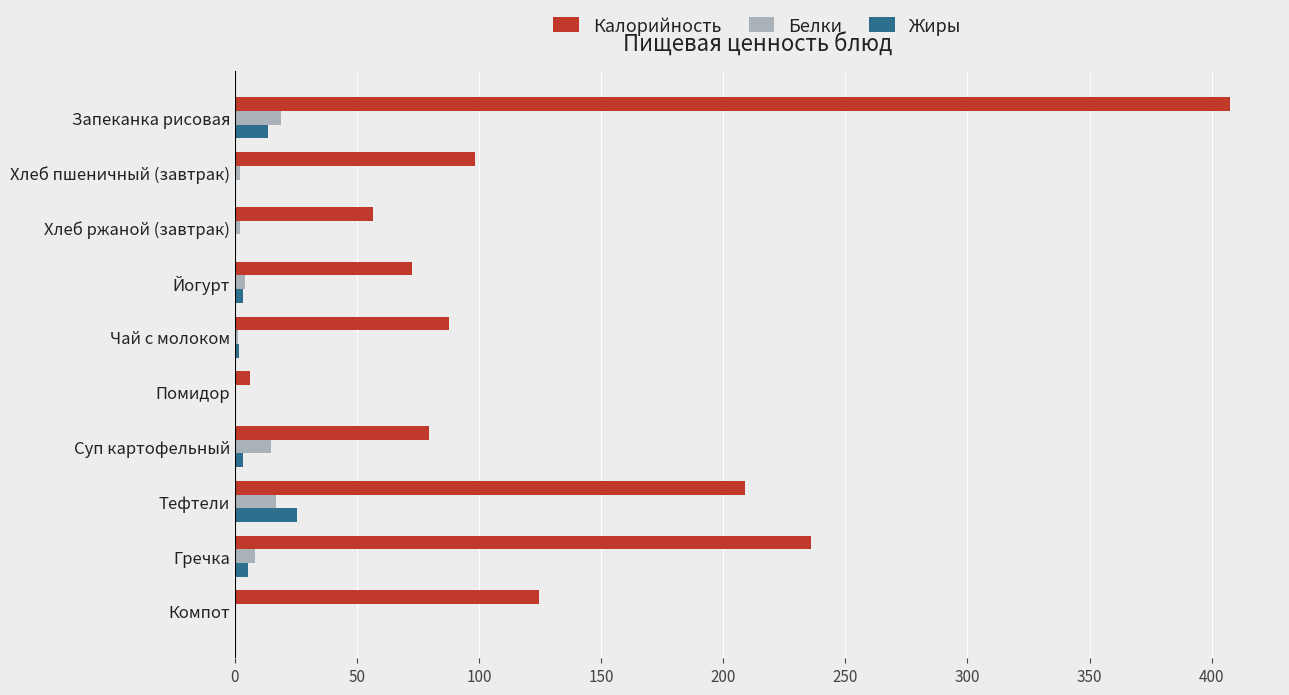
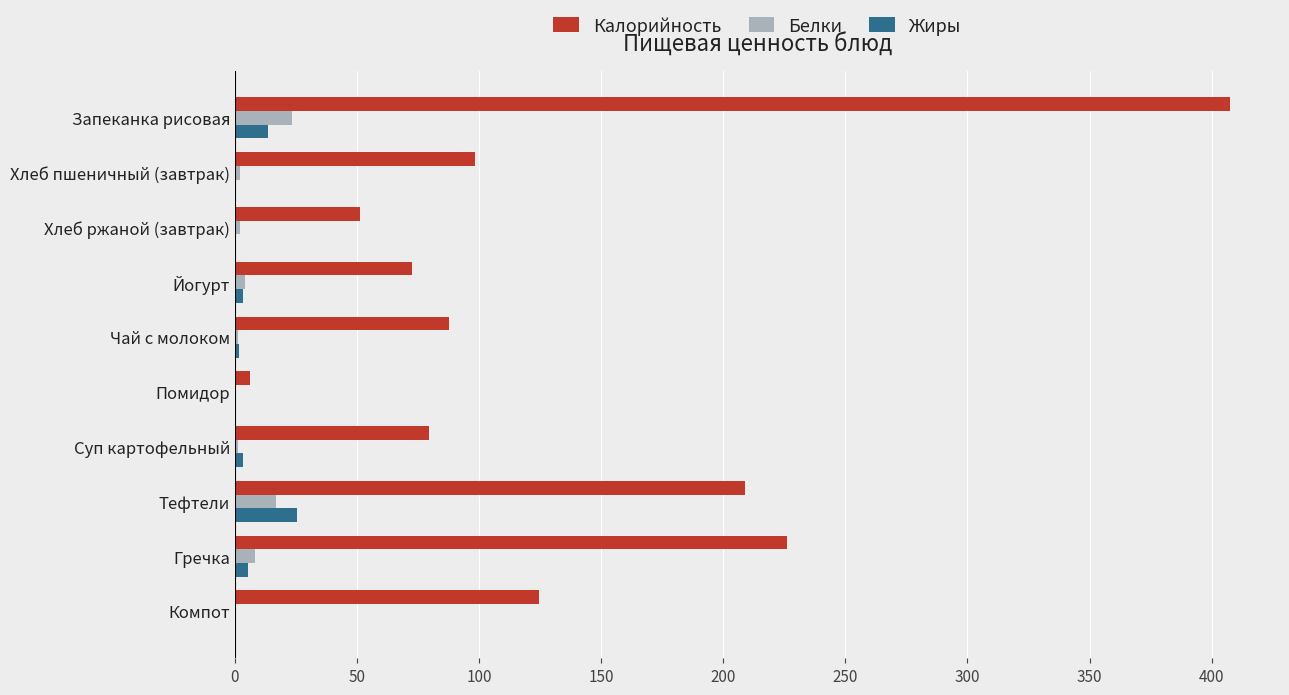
Белки, Запеканка рисовая: 19 -> 23
Калорийность, Хлеб ржаной (завтрак): 56 -> 51
Белки, Суп картофельный: 15 -> 1
Калорийность, Гречка: 236 -> 226
